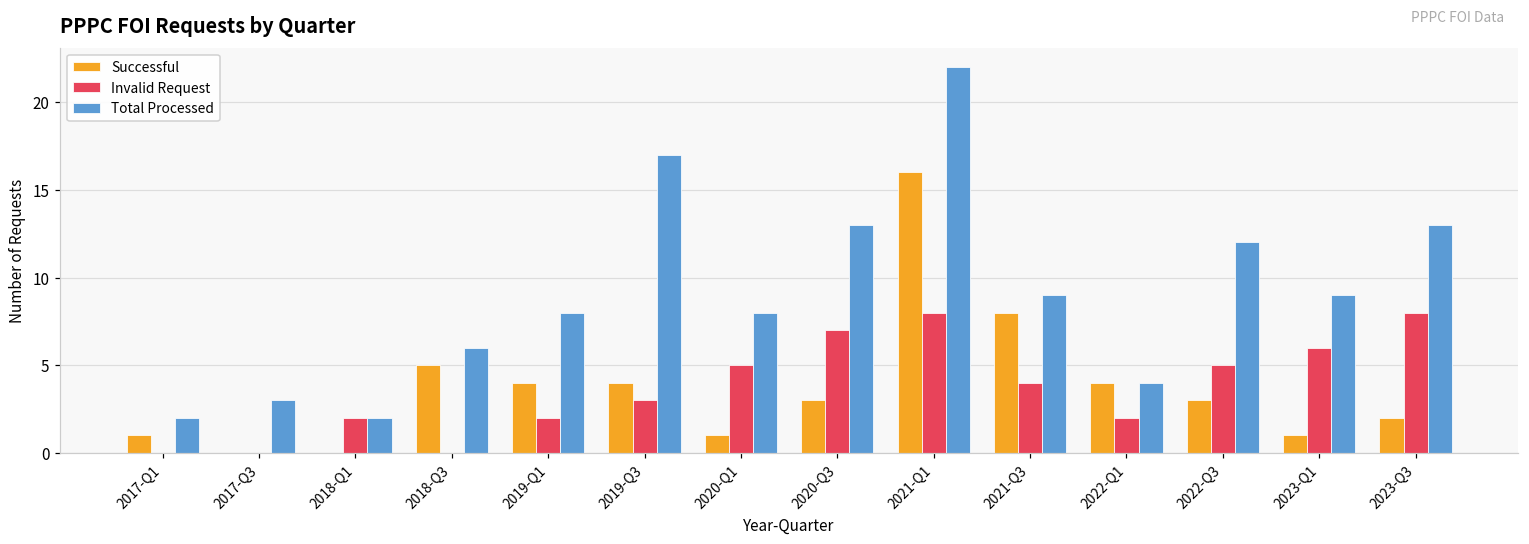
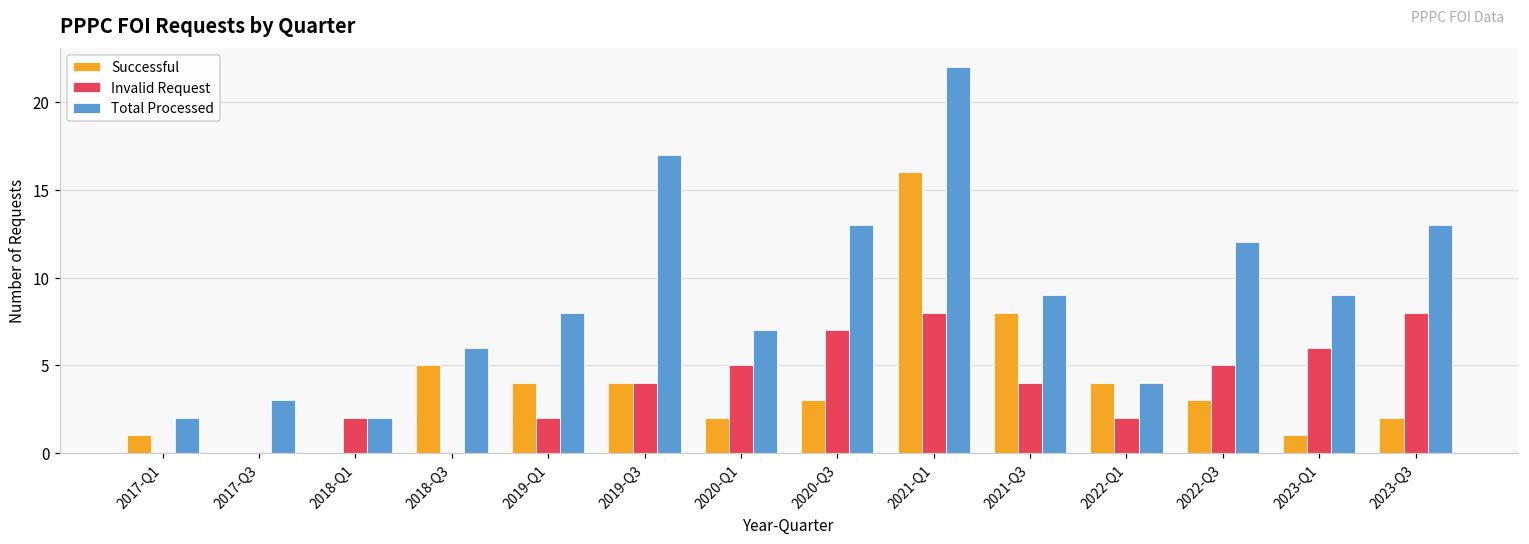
Invalid Request, 2019-Q3: 3 -> 4
Successful, 2020-Q1: 1 -> 2
Total Processed, 2020-Q1: 8 -> 7
